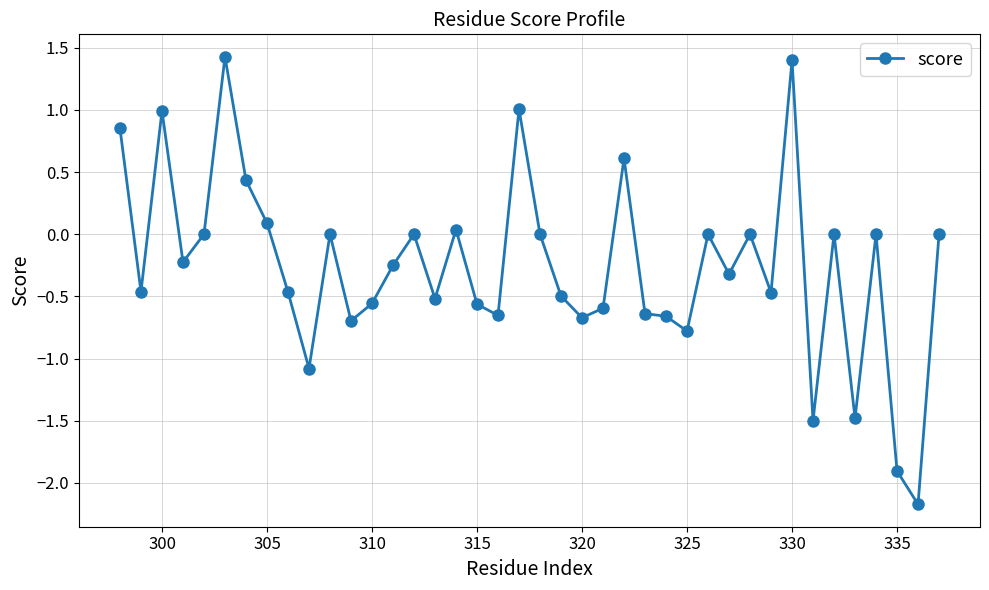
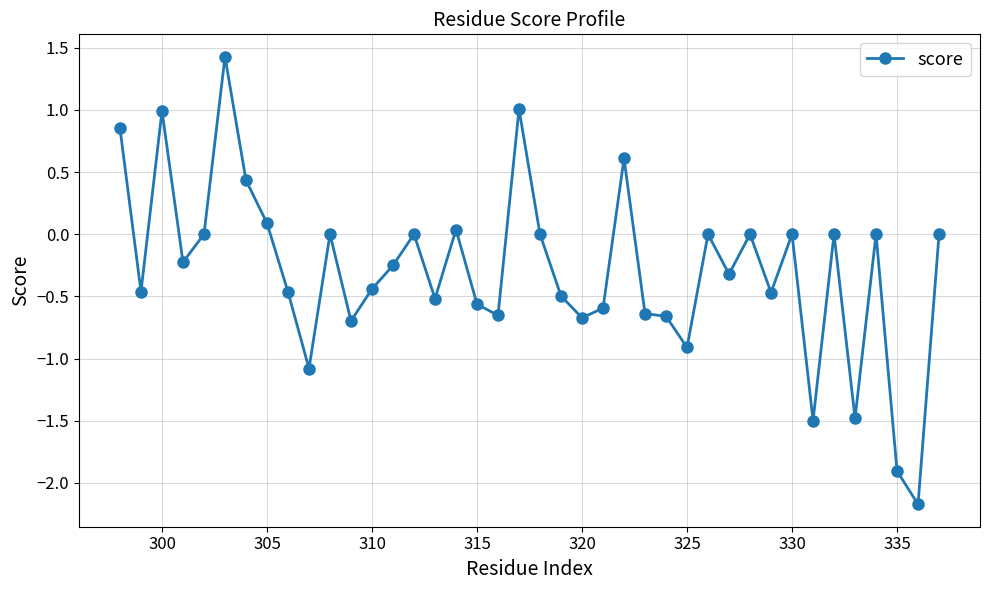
310: -0.56 -> -0.44
325: -0.78 -> -0.91
330: 1.4 -> 0.0
